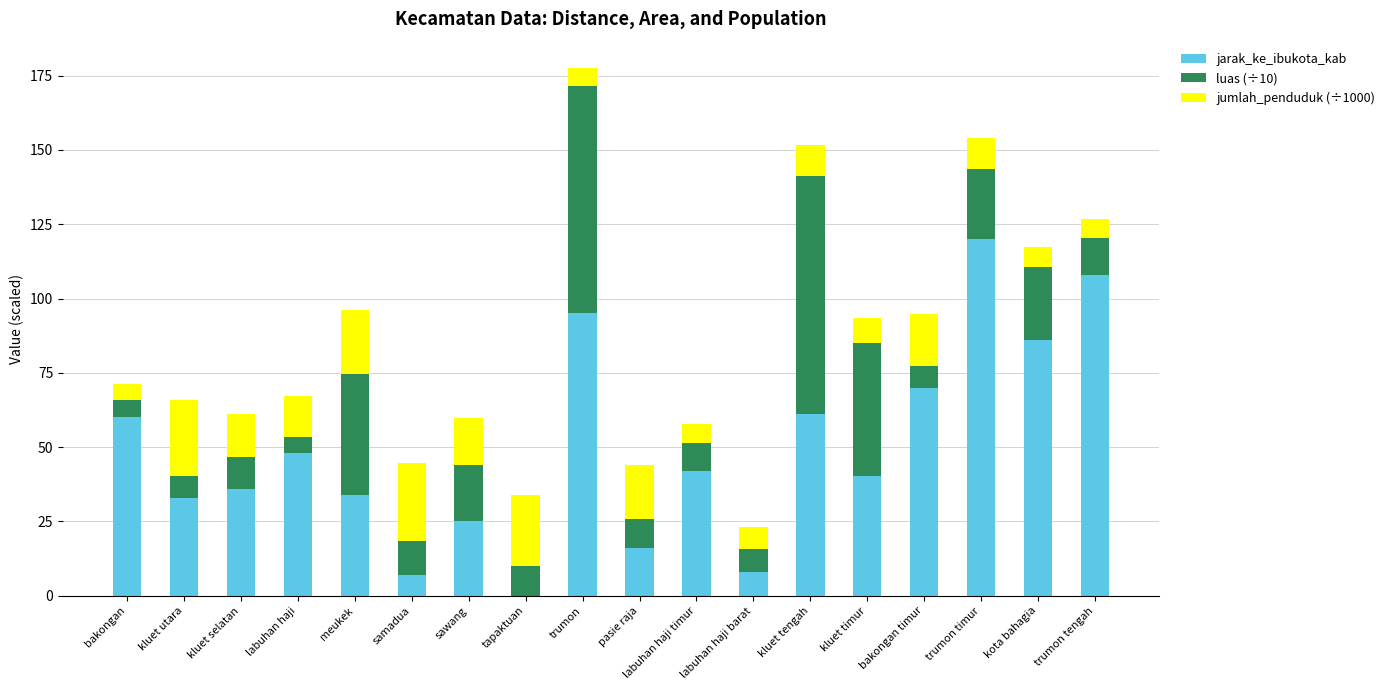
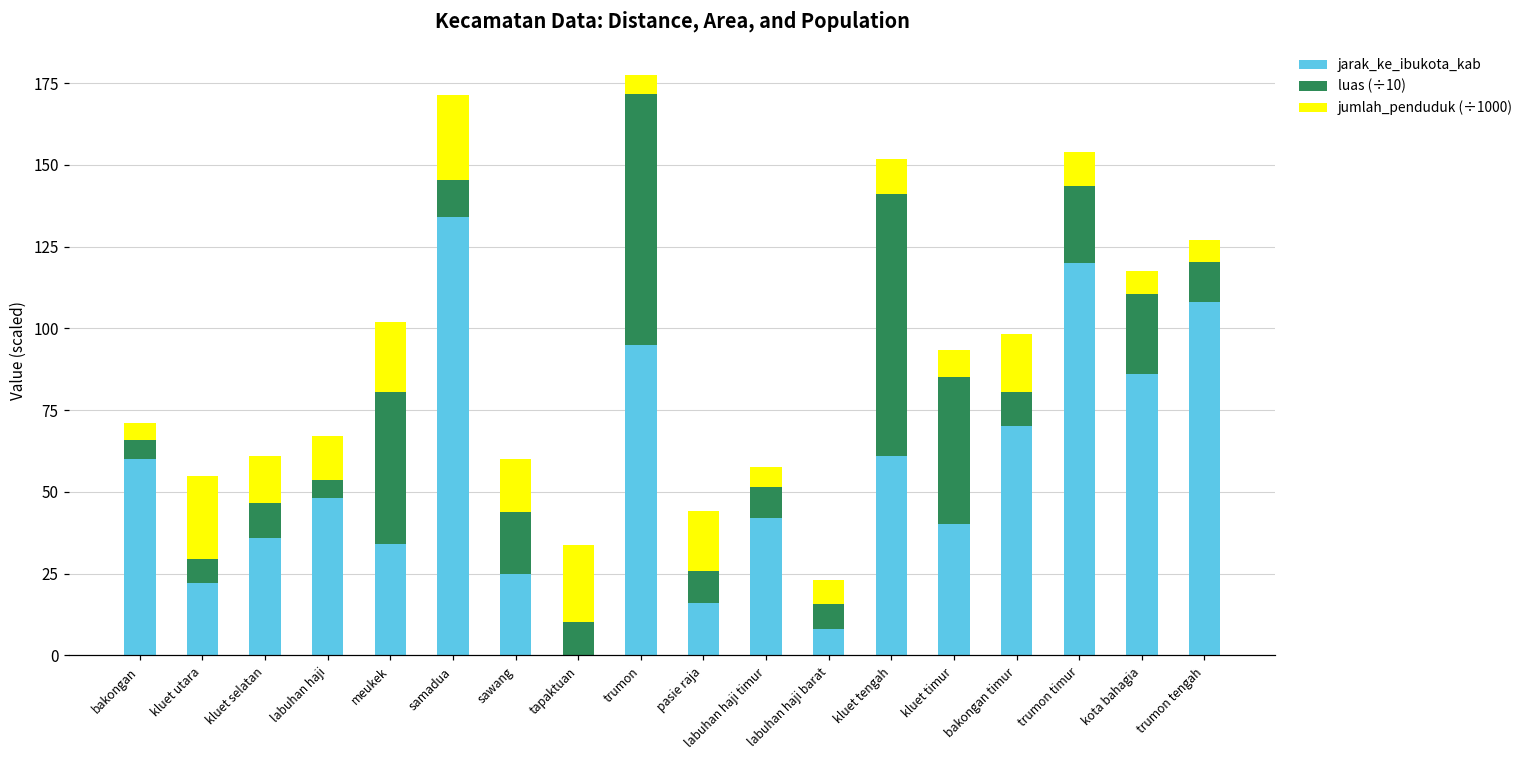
jarak_ke_ibukota_kab, kluet utara: 33 -> 22
luas (÷10), meukek: 41 -> 47
jarak_ke_ibukota_kab, samadua: 7 -> 134
luas (÷10), bakongan timur: 7 -> 11
